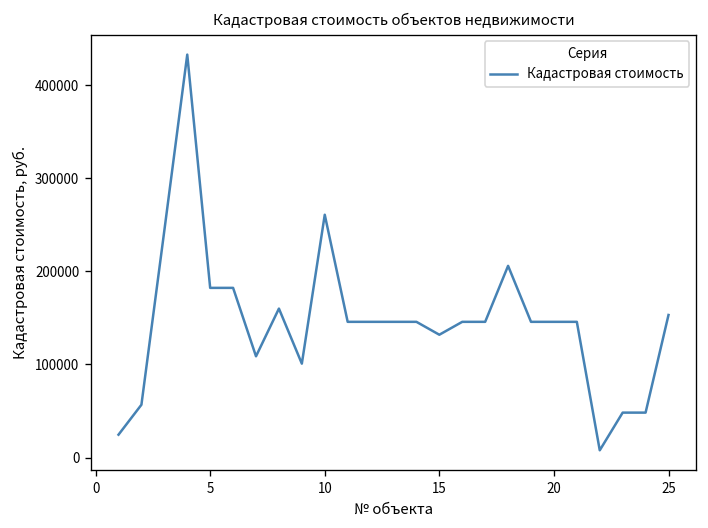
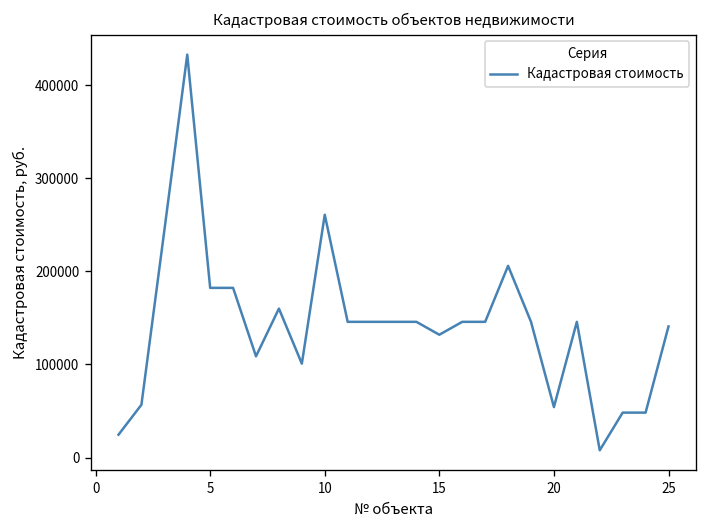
20: 150000 -> 50000
25: 150000 -> 140000
